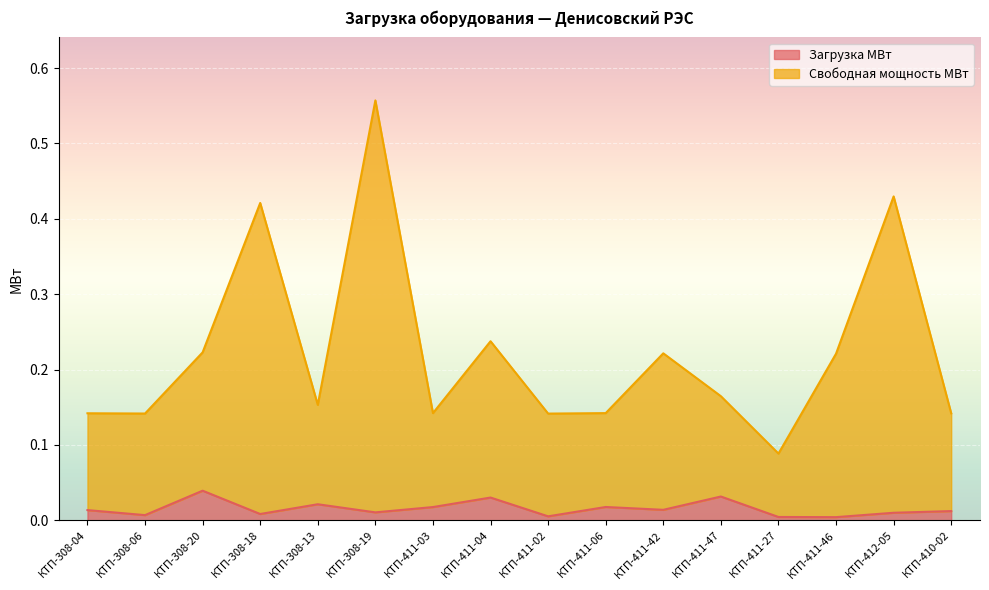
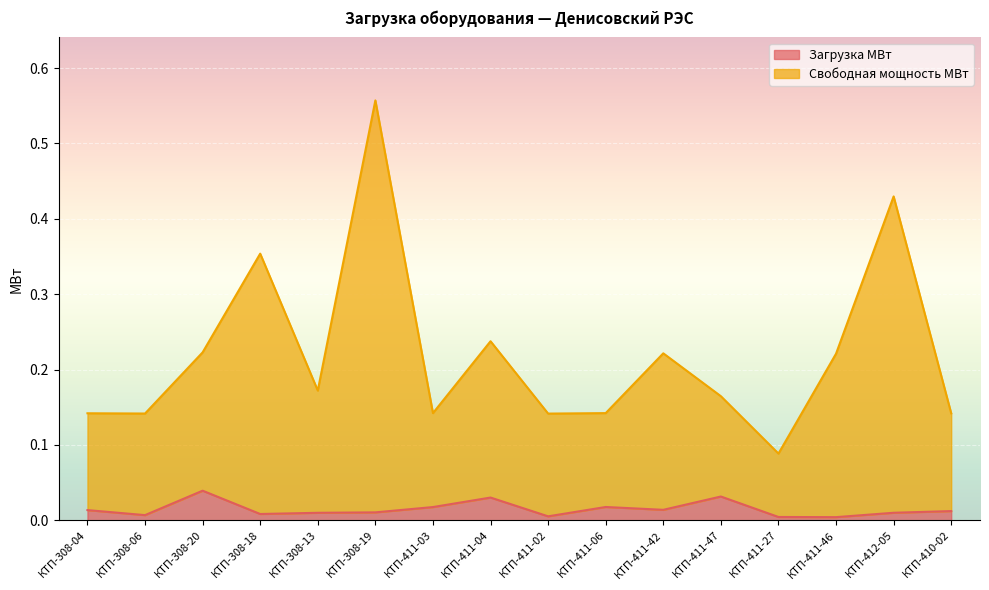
Свободная мощность МВт, КТП-308-18: 0.41 -> 0.35
Загрузка МВт, КТП-308-13: 0.02 -> 0.01
Свободная мощность МВт, КТП-308-13: 0.13 -> 0.16
